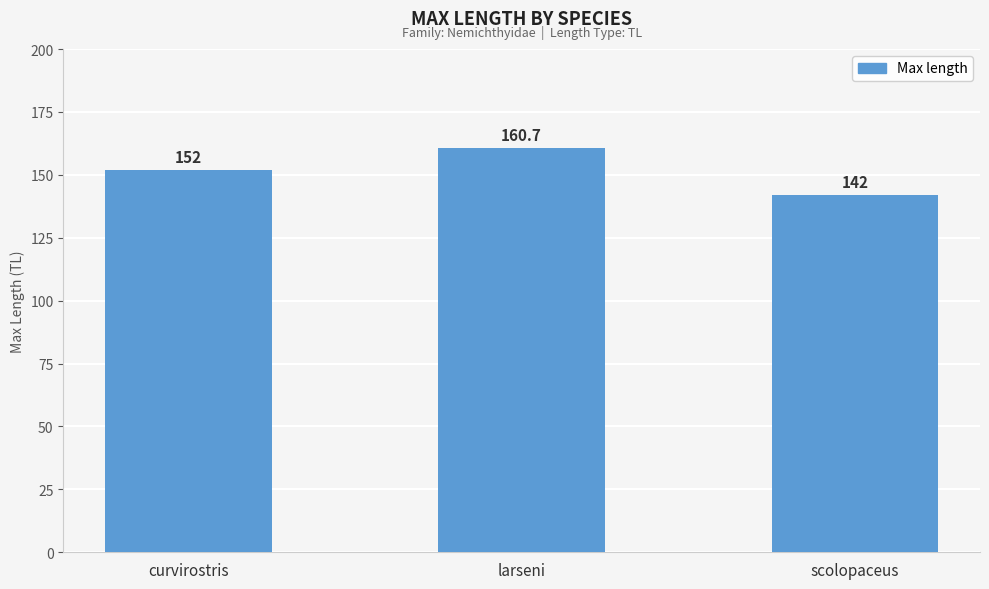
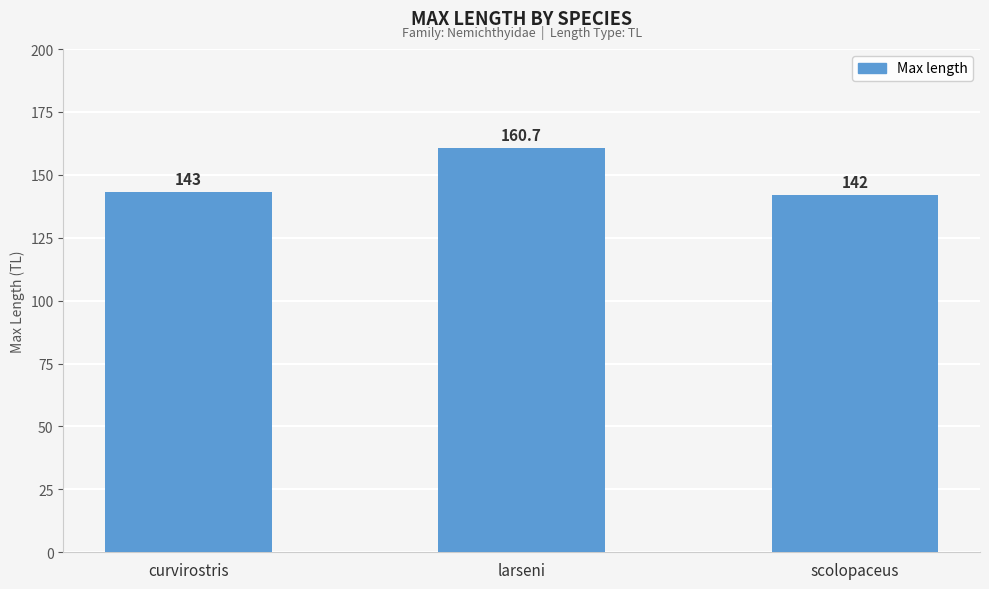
curvirostris: 152 -> 143
